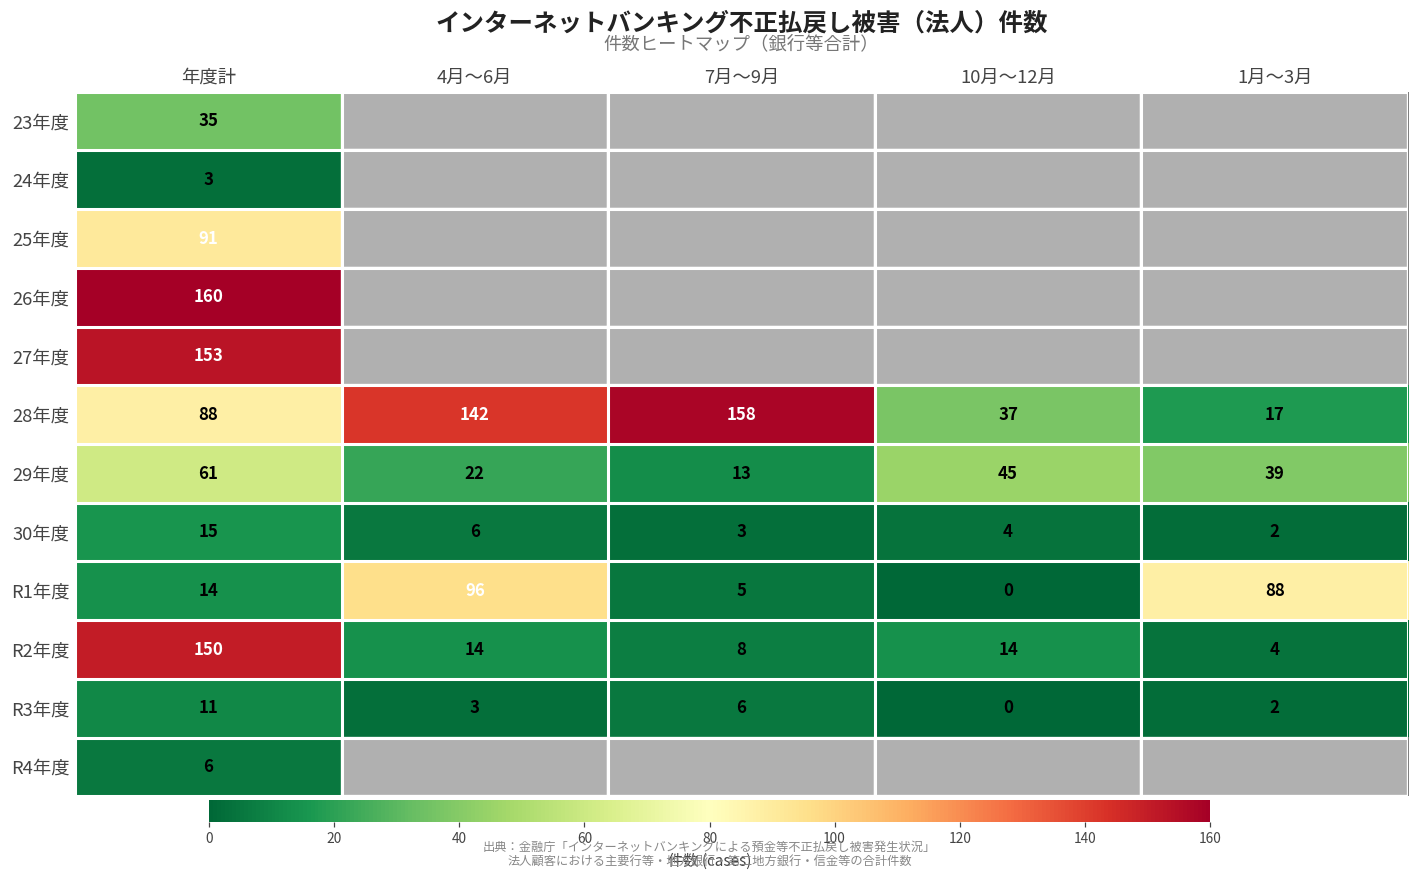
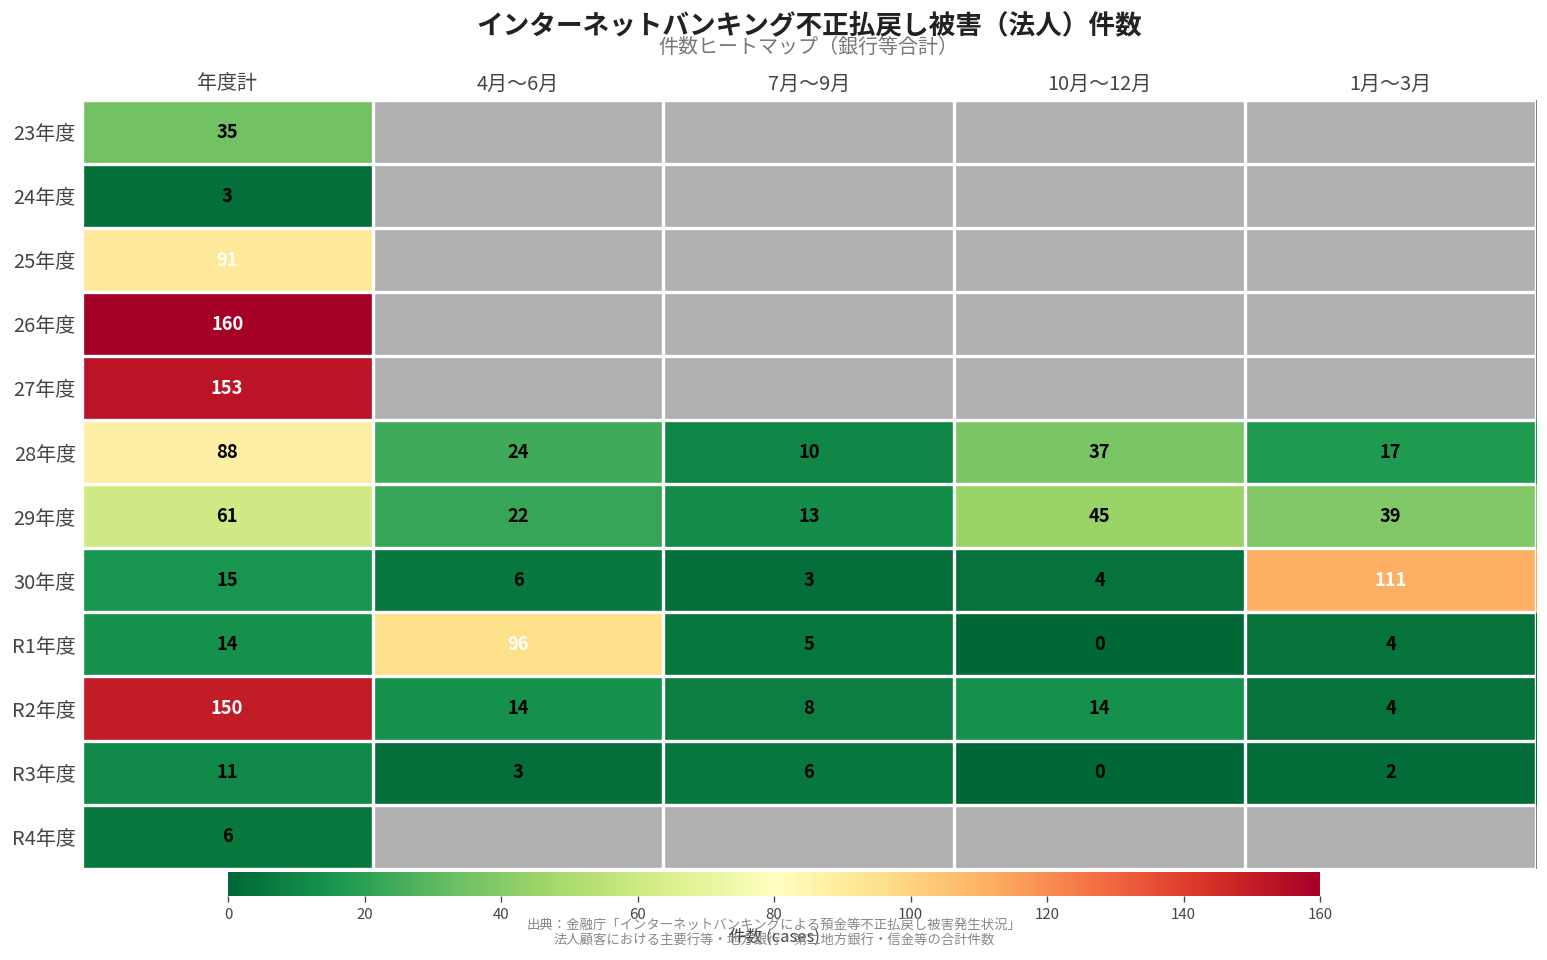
28年度, 4月～6月: 142 -> 24
28年度, 7月～9月: 158 -> 10
30年度, 1月～3月: 2 -> 111
R1年度, 1月～3月: 88 -> 4
